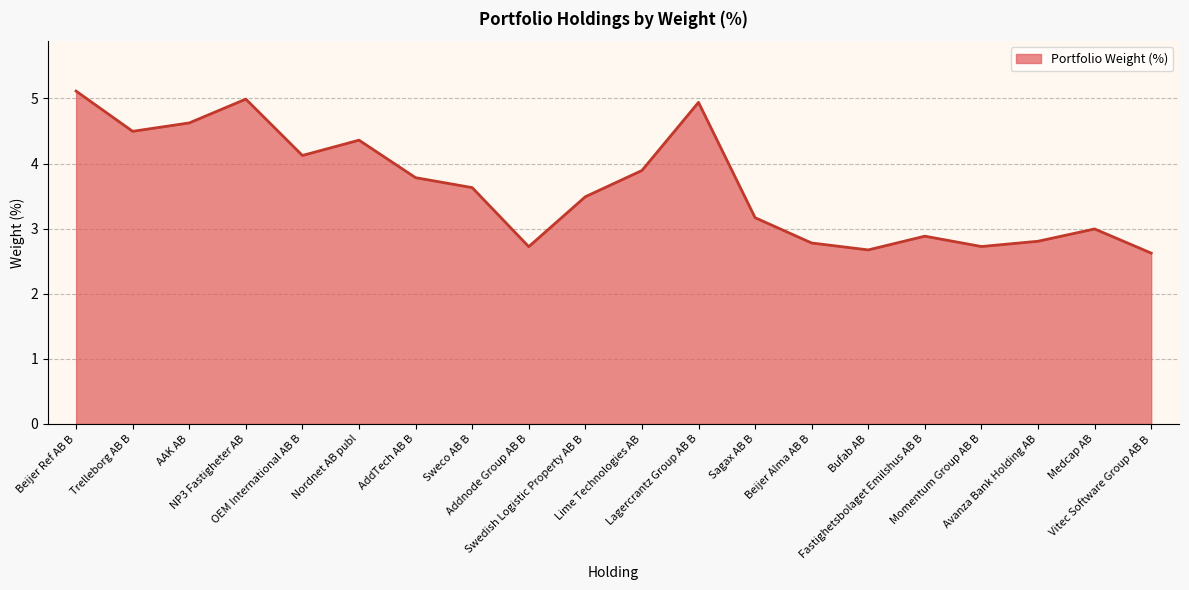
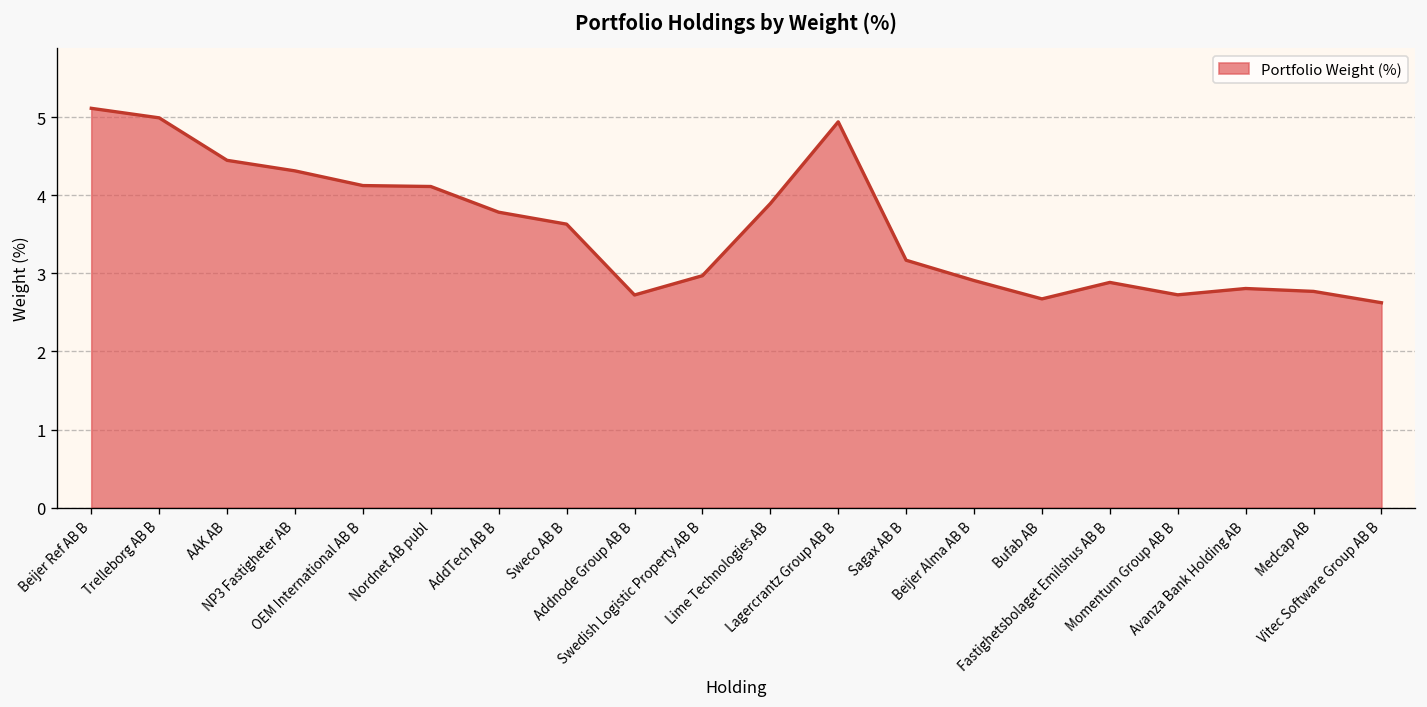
Trelleborg AB B: 4.5 -> 5.0
AAK AB: 4.6 -> 4.4
NP3 Fastigheter AB: 5.0 -> 4.3
Nordnet AB publ: 4.4 -> 4.1
Swedish Logistic Property AB B: 3.5 -> 3.0
Beijer Alma AB B: 2.8 -> 2.9
Medcap AB: 3.0 -> 2.8
